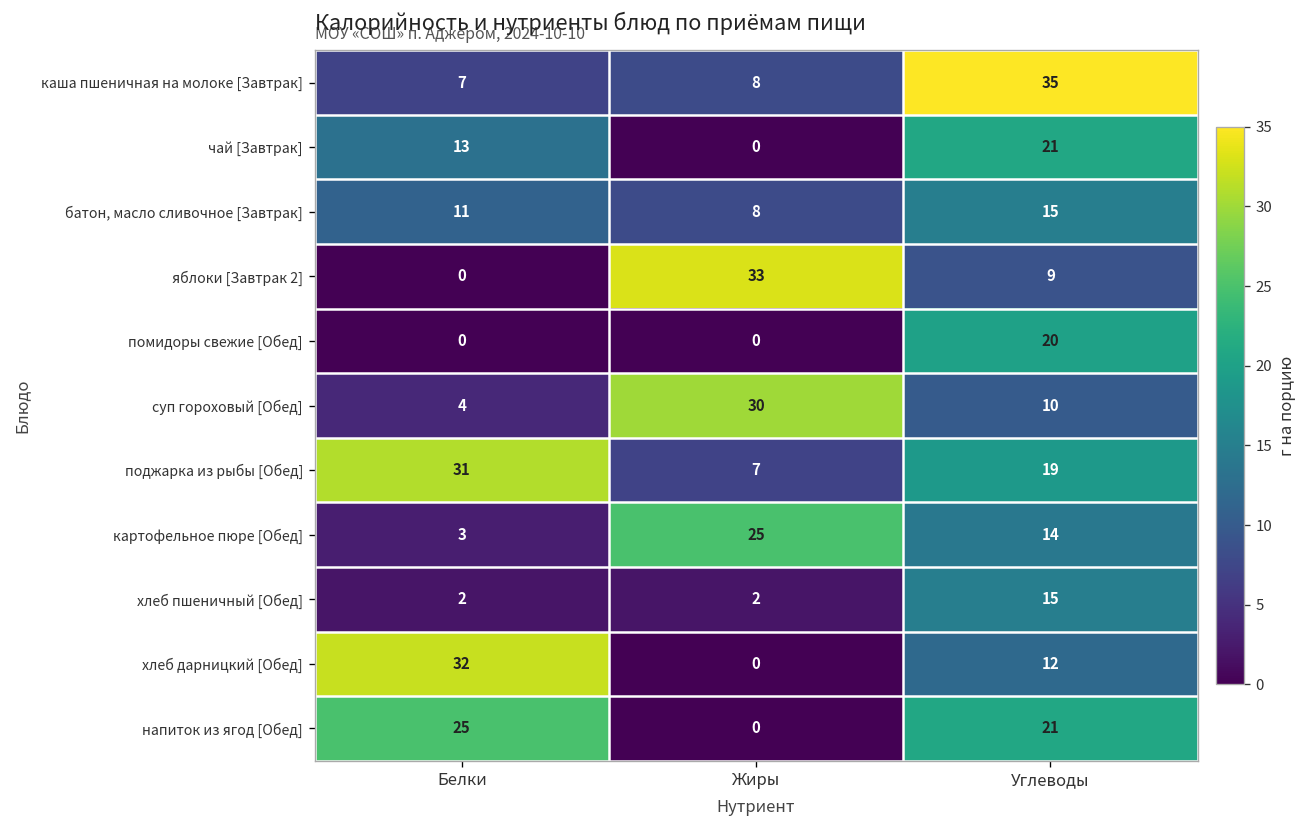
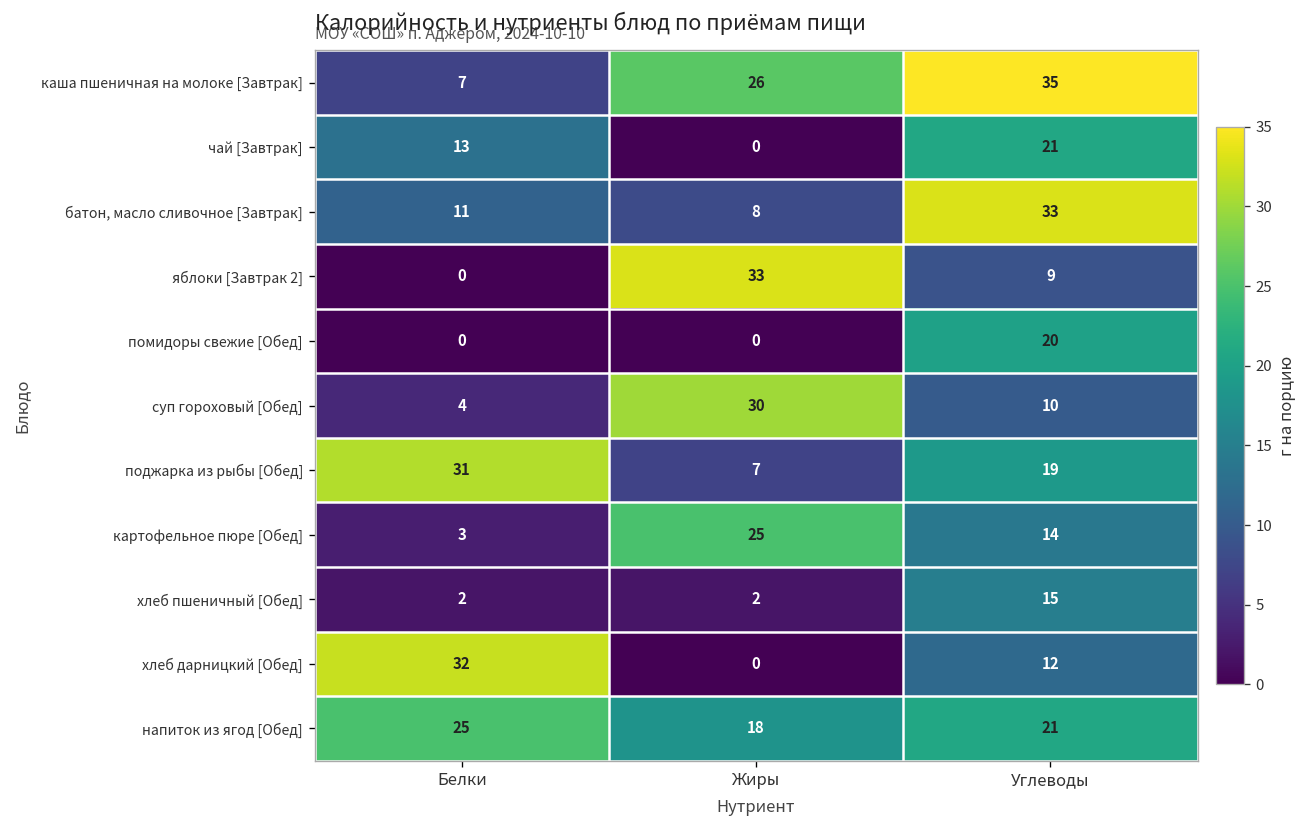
каша пшеничная на молоке [Завтрак], Жиры: 8 -> 26
батон, масло сливочное [Завтрак], Углеводы: 15 -> 33
напиток из ягод [Обед], Жиры: 0 -> 18
